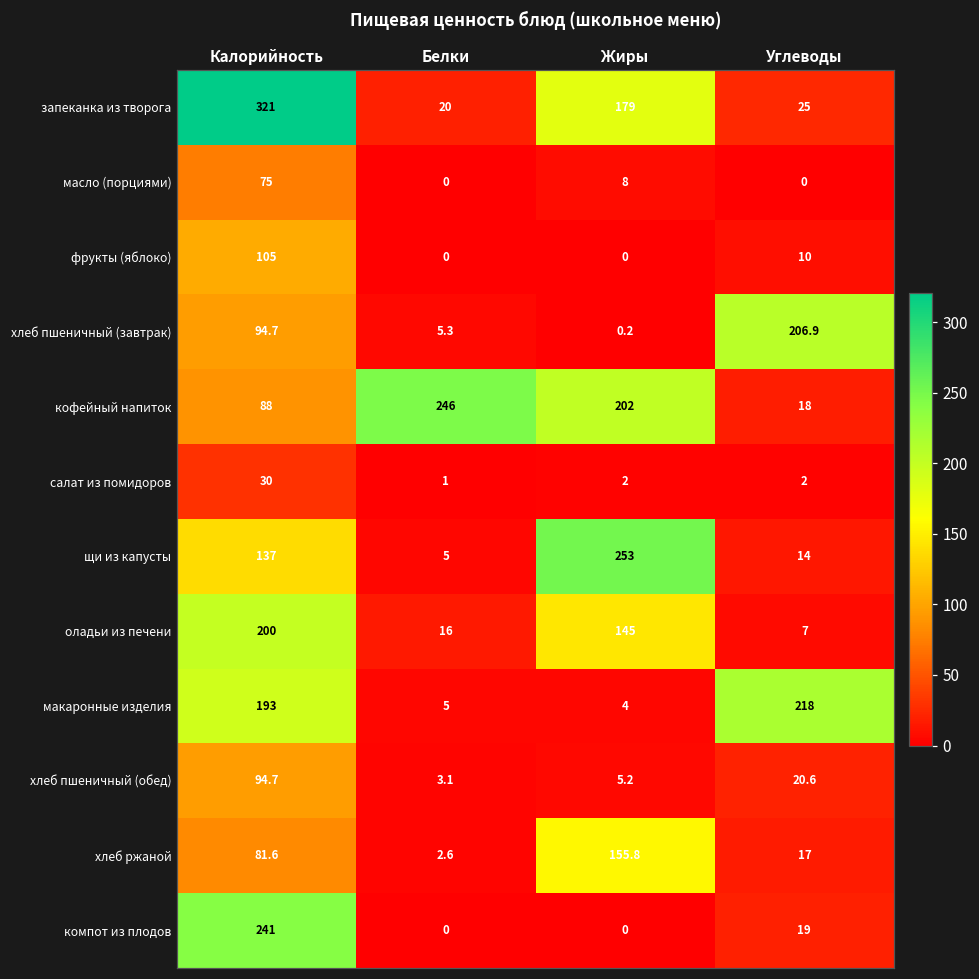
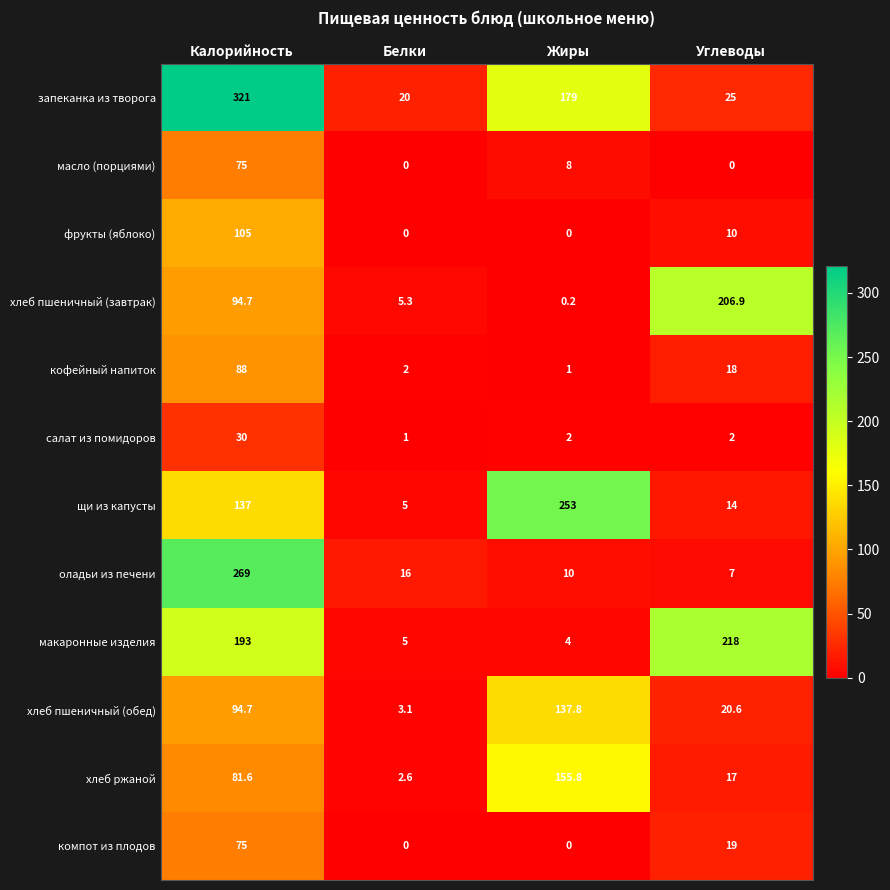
кофейный напиток, Белки: 246 -> 2
кофейный напиток, Жиры: 202 -> 1
оладьи из печени, Калорийность: 200 -> 269
оладьи из печени, Жиры: 145 -> 10
хлеб пшеничный (обед), Жиры: 5.2 -> 137.8
компот из плодов, Калорийность: 241 -> 75
